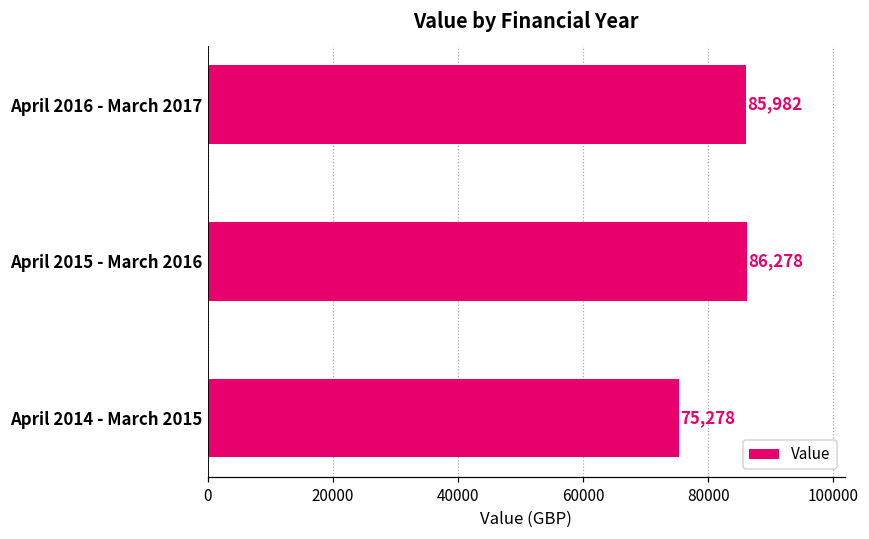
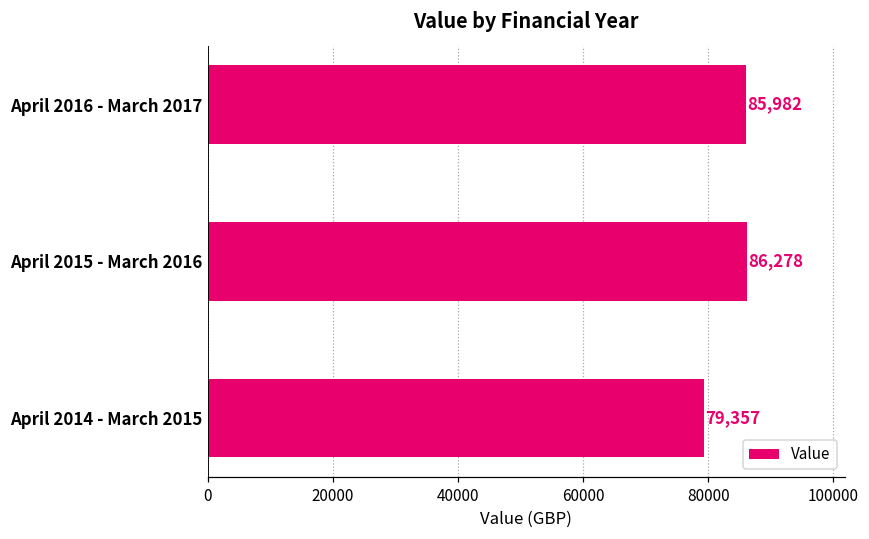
April 2014 - March 2015: 75,278 -> 79,357
